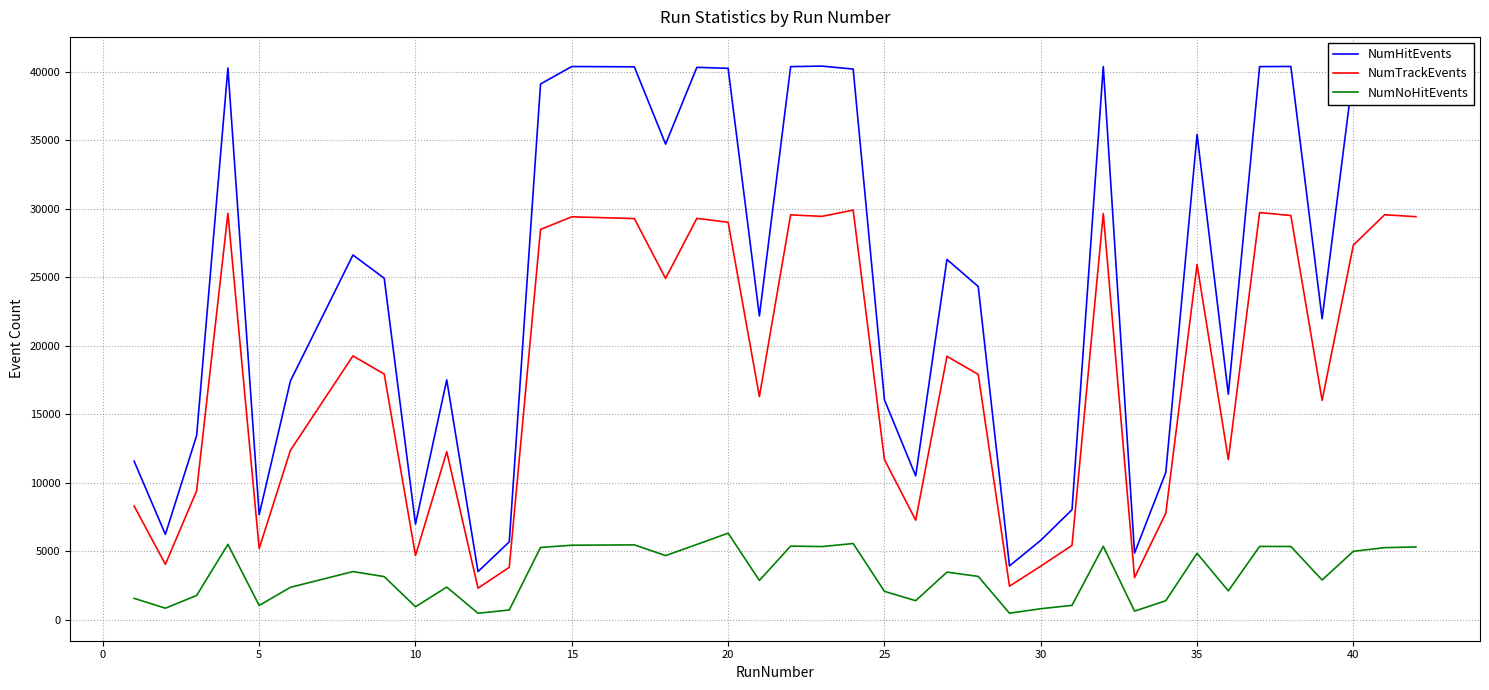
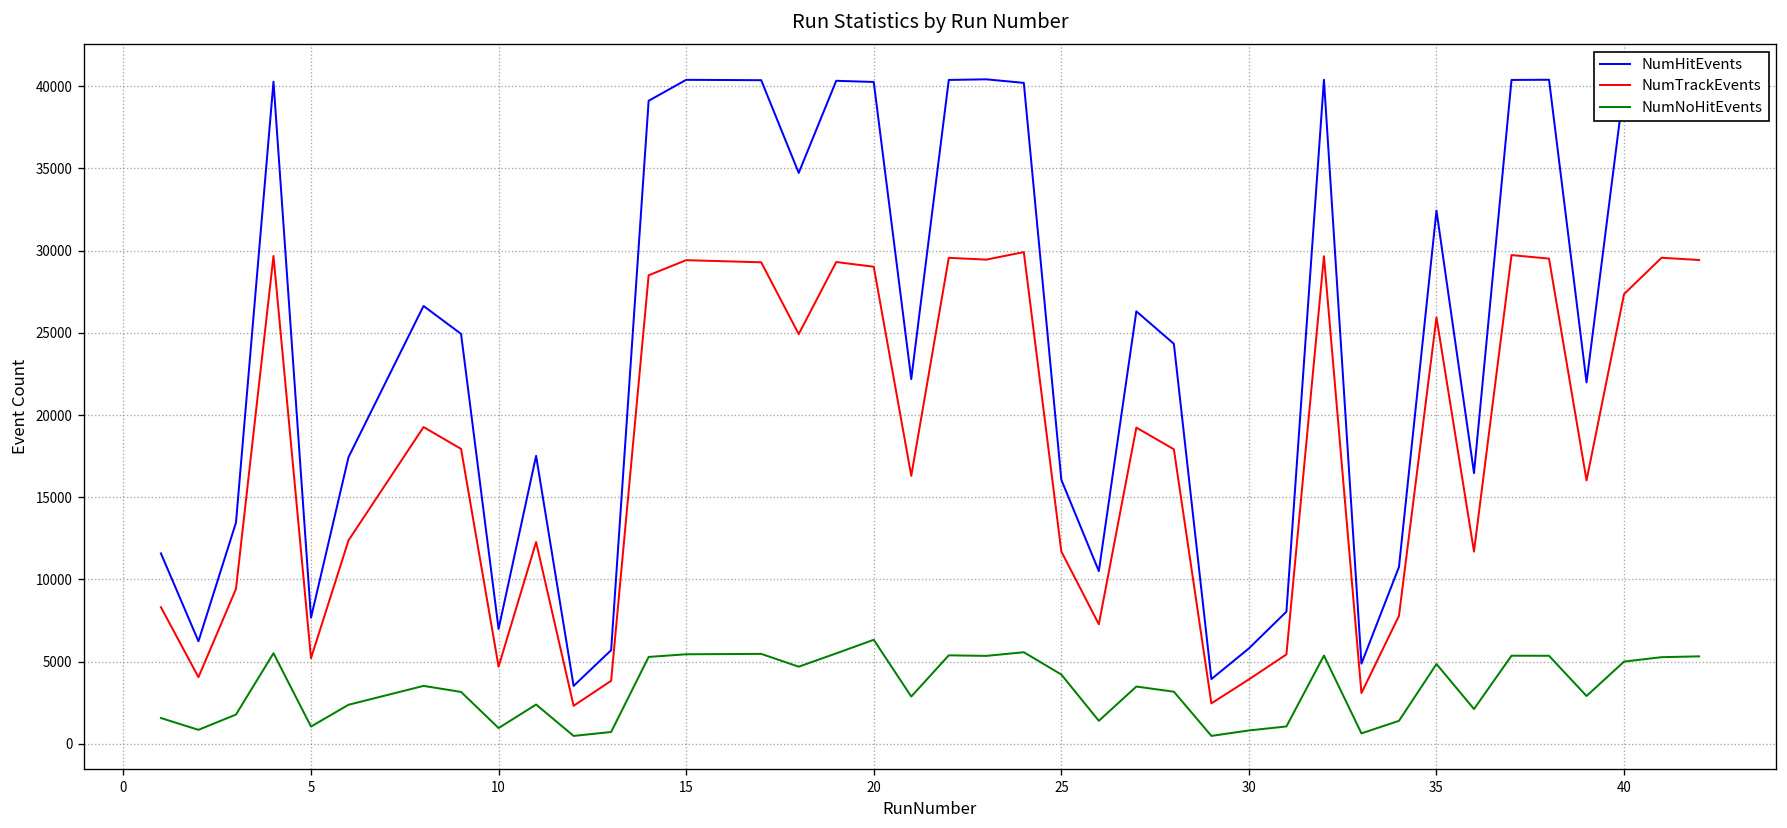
NumNoHitEvents, 25: 2100 -> 4200
NumHitEvents, 35: 35400 -> 32400
